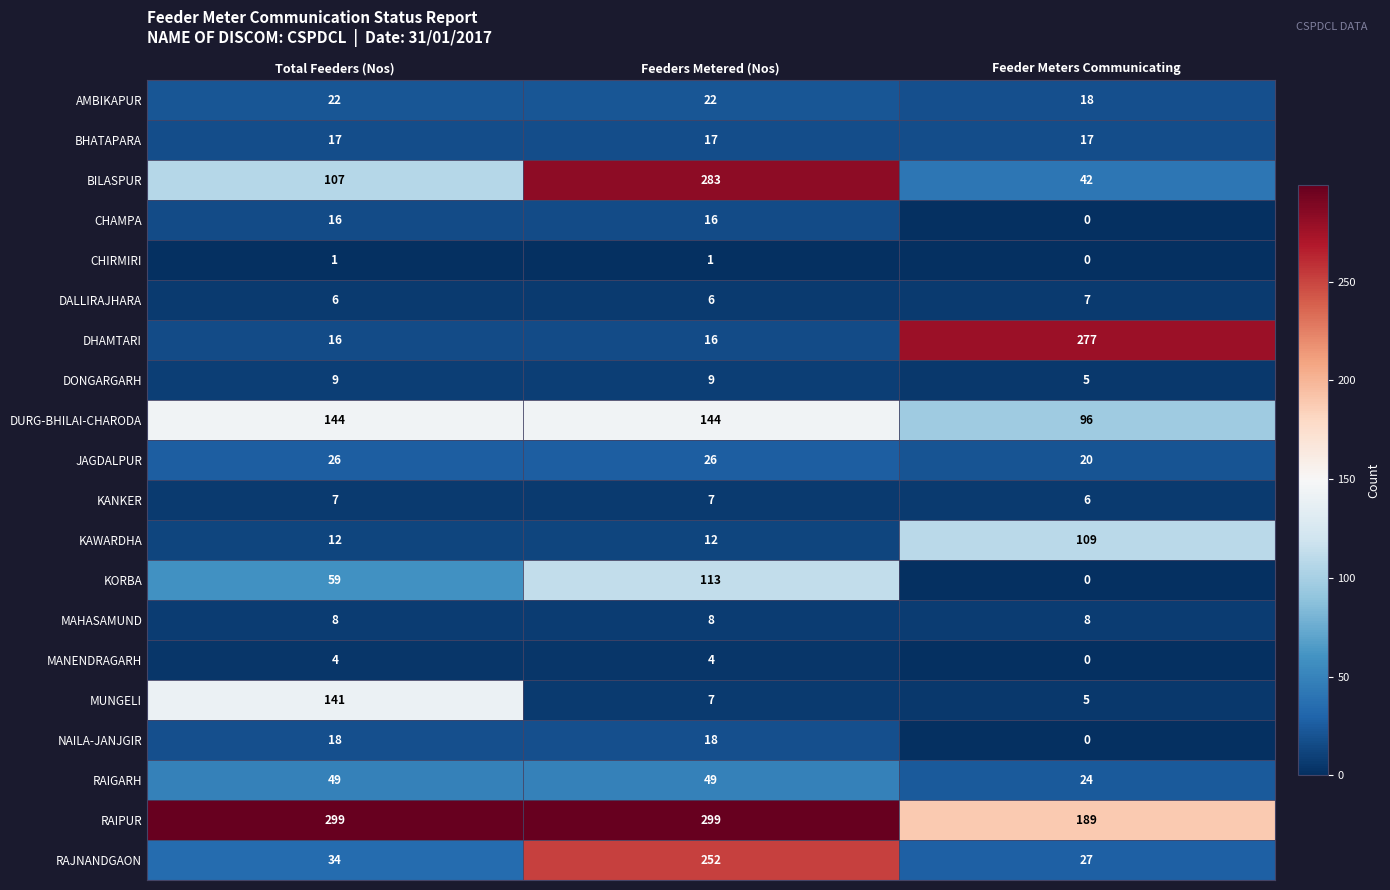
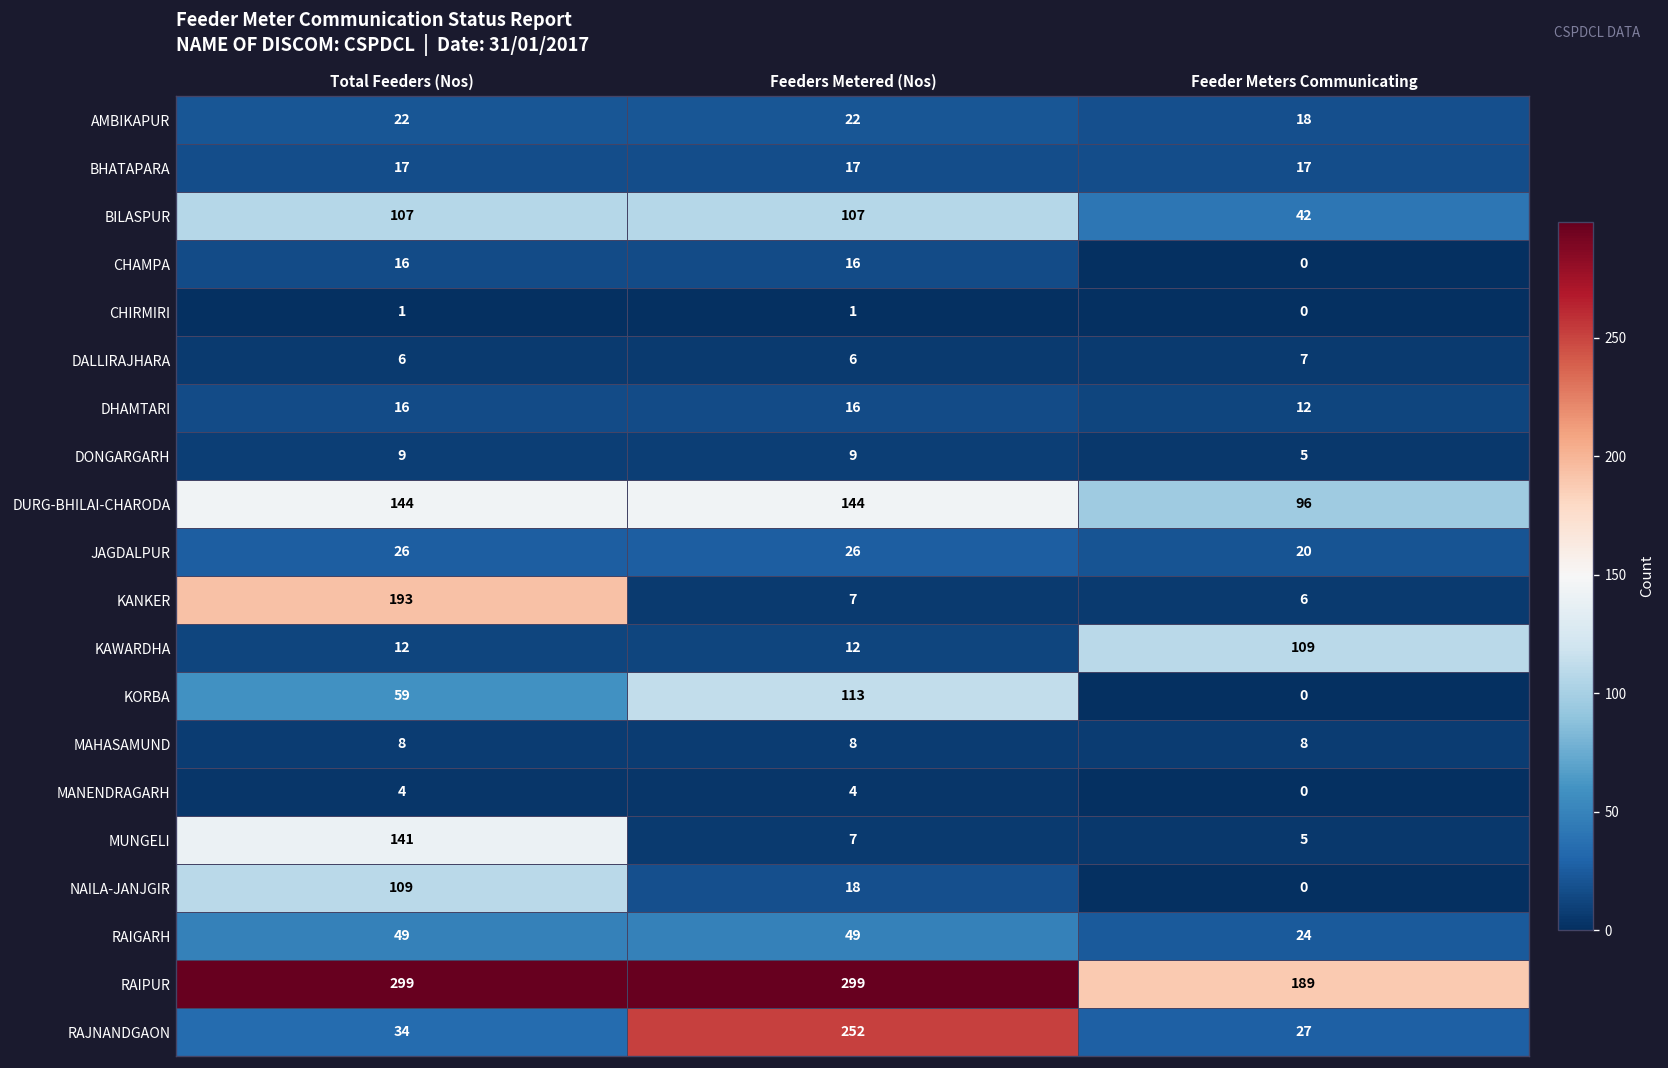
BILASPUR, Feeders Metered (Nos): 283 -> 107
DHAMTARI, Feeder Meters Communicating: 277 -> 12
KANKER, Total Feeders (Nos): 7 -> 193
NAILA-JANJGIR, Total Feeders (Nos): 18 -> 109
